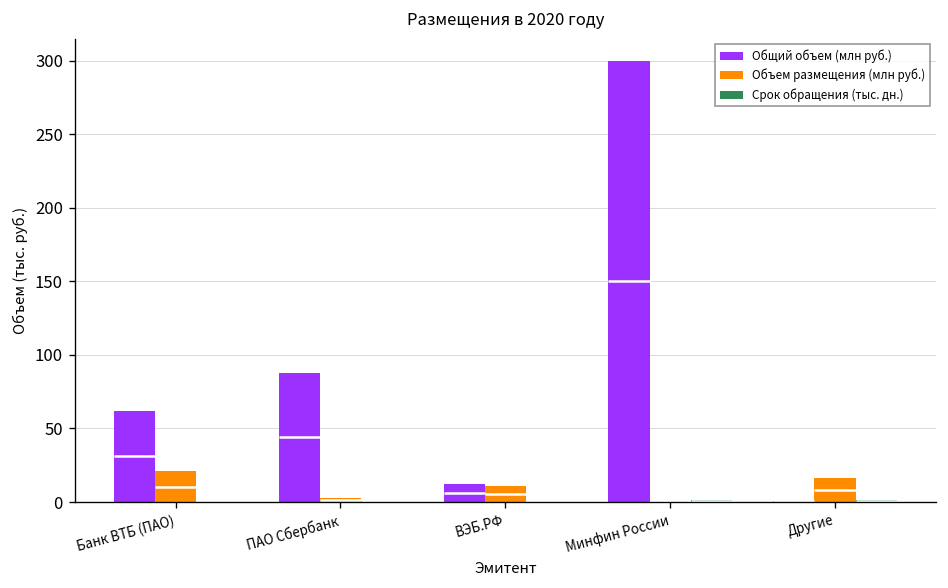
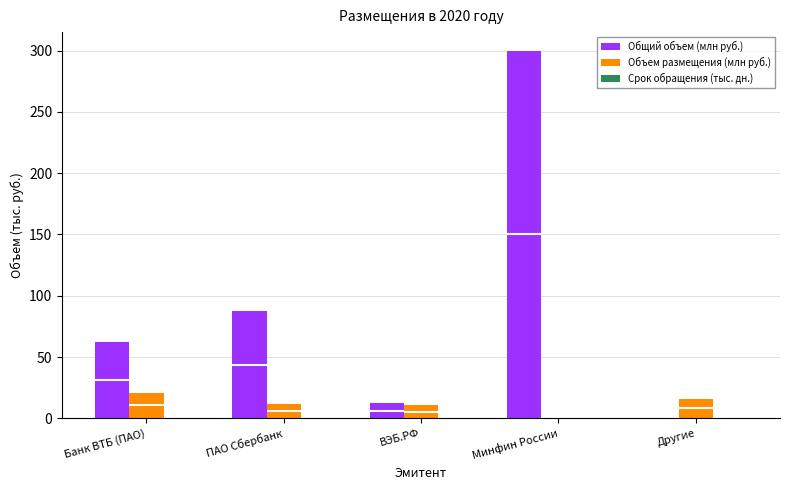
Объем размещения (млн руб.), ПАО Сбербанк: 2 -> 12
